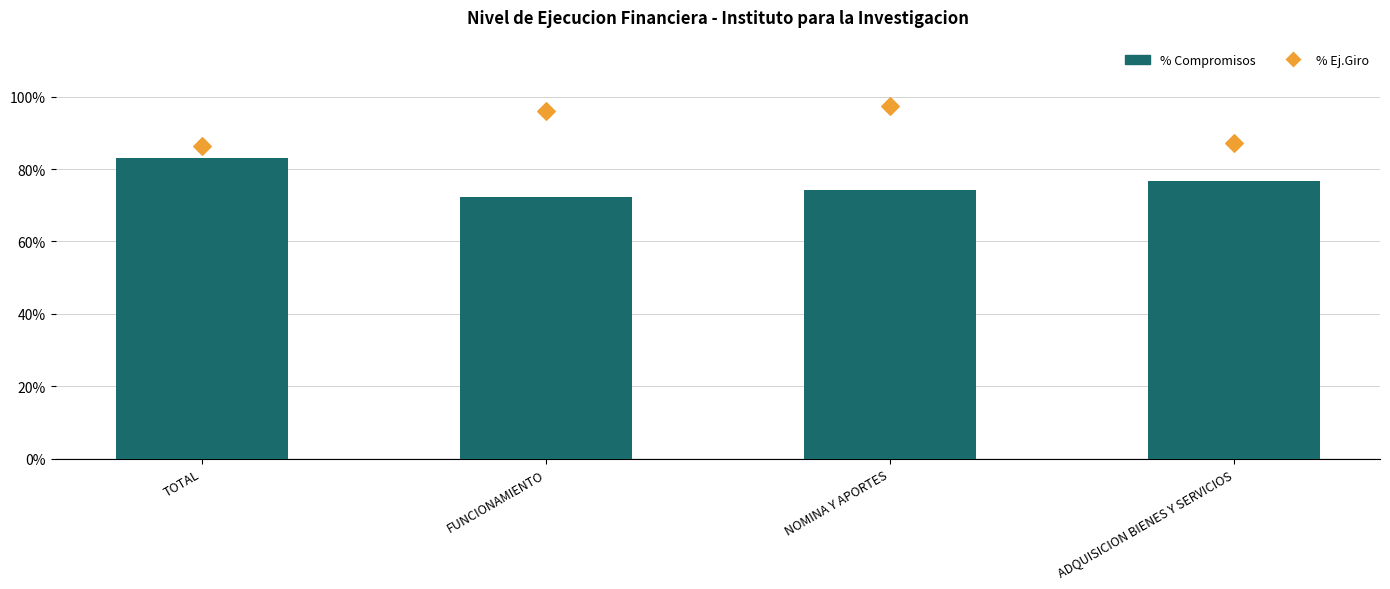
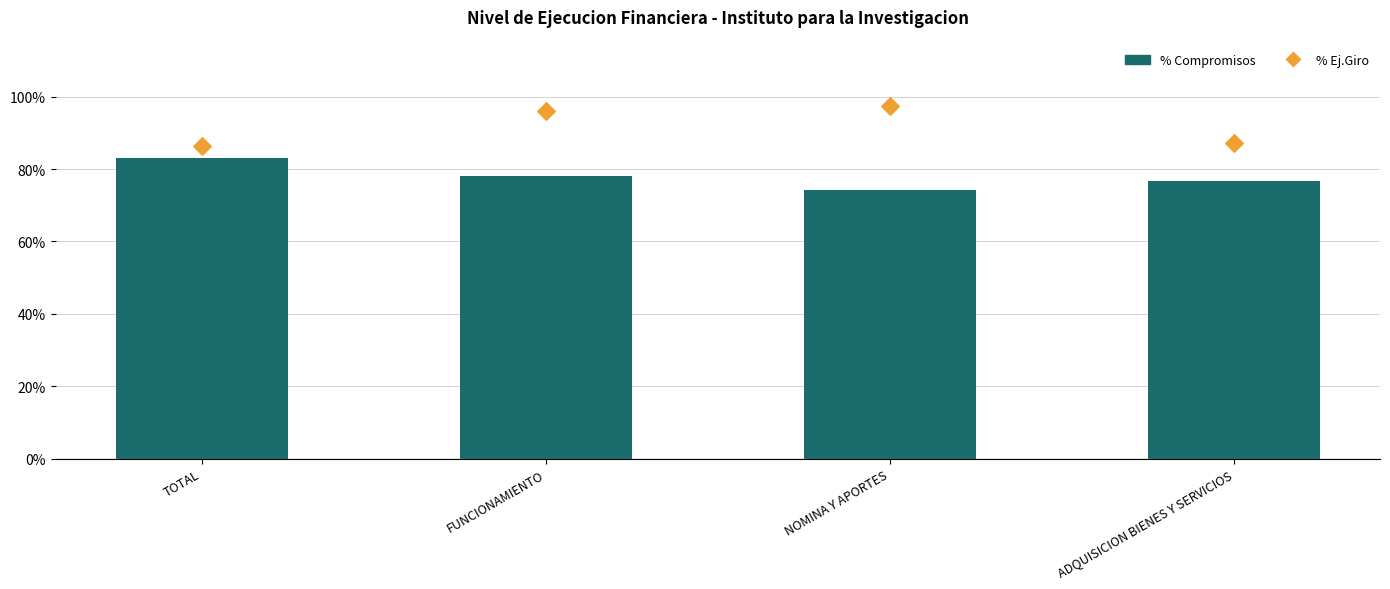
% Compromisos, FUNCIONAMIENTO: 72% -> 78%
